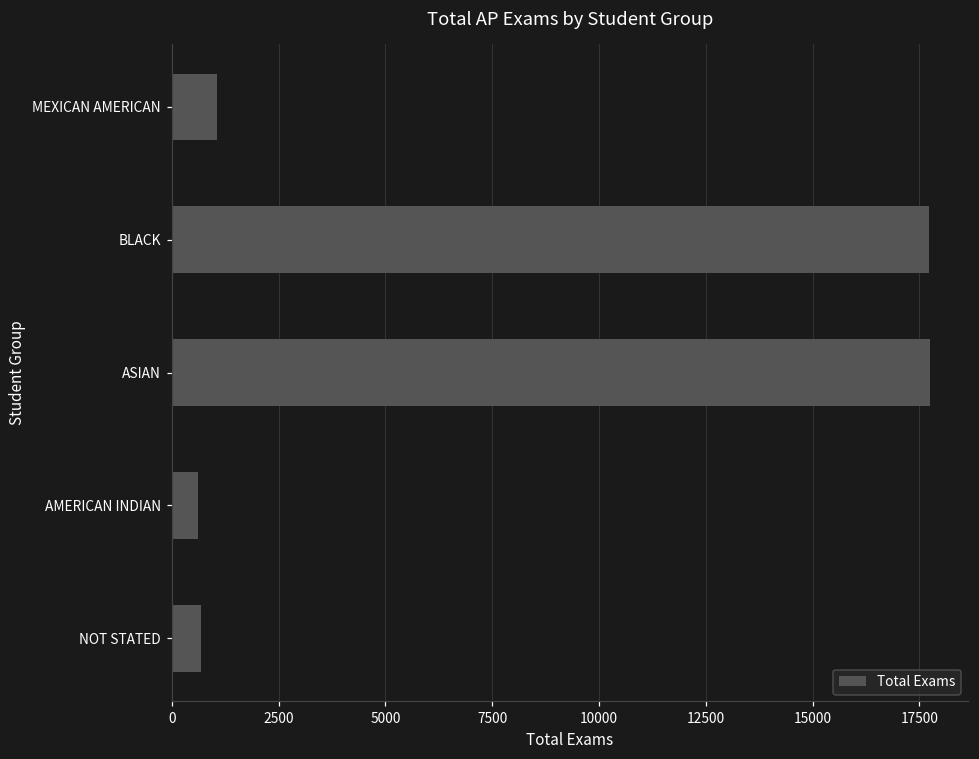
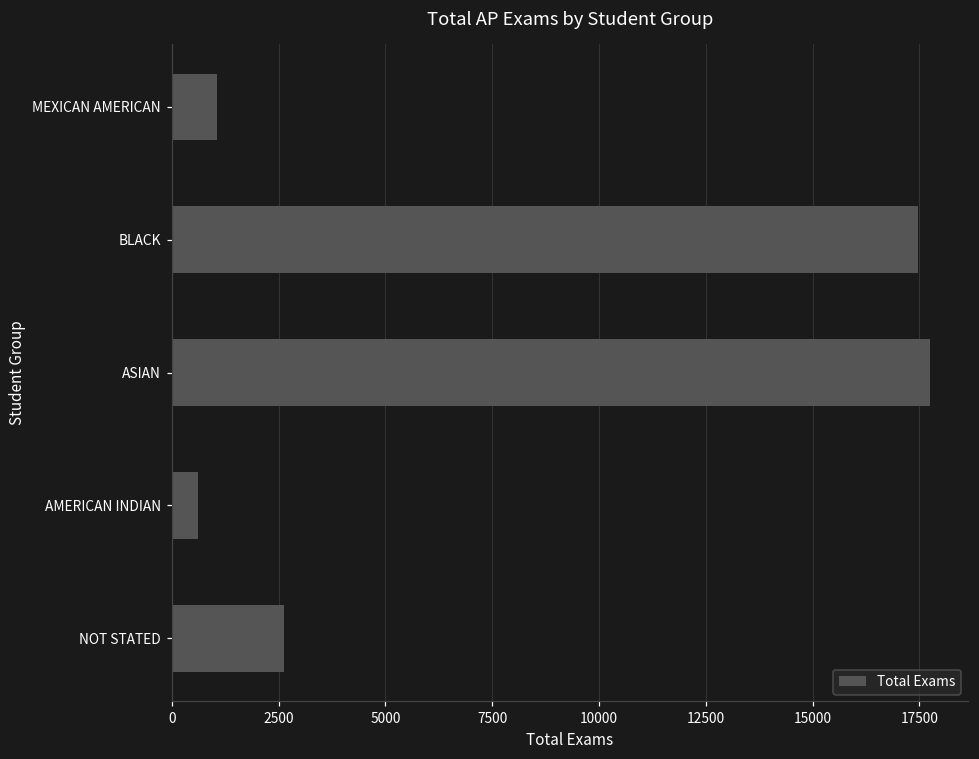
BLACK: 17700 -> 17500
NOT STATED: 700 -> 2600
